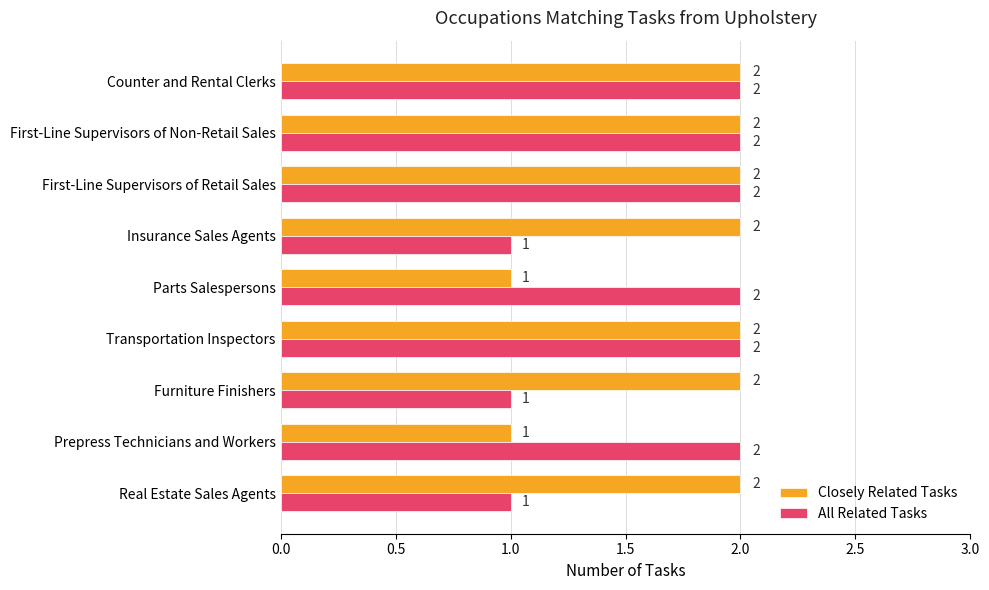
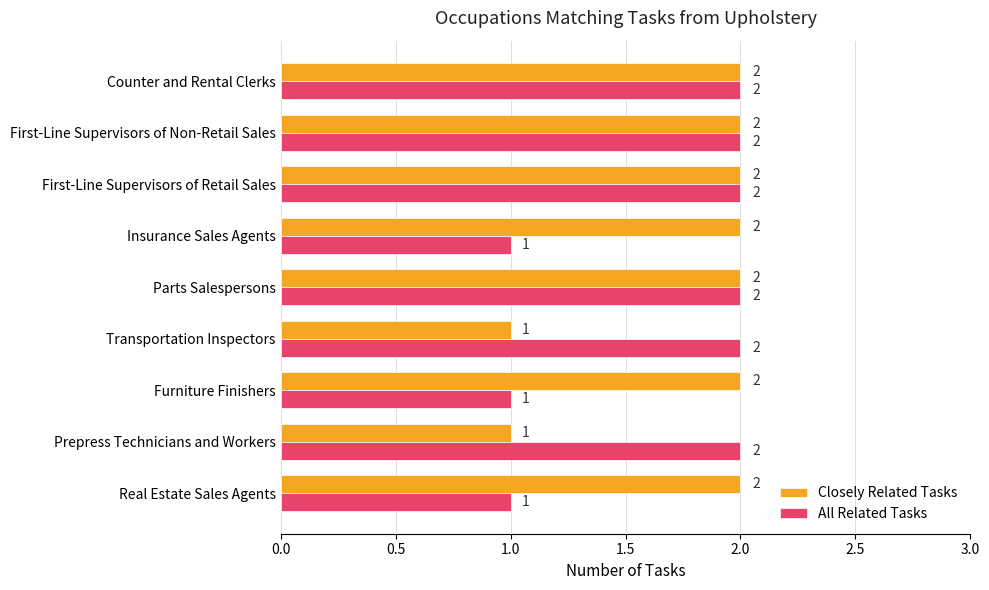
Closely Related Tasks, Parts Salespersons: 1 -> 2
Closely Related Tasks, Transportation Inspectors: 2 -> 1
